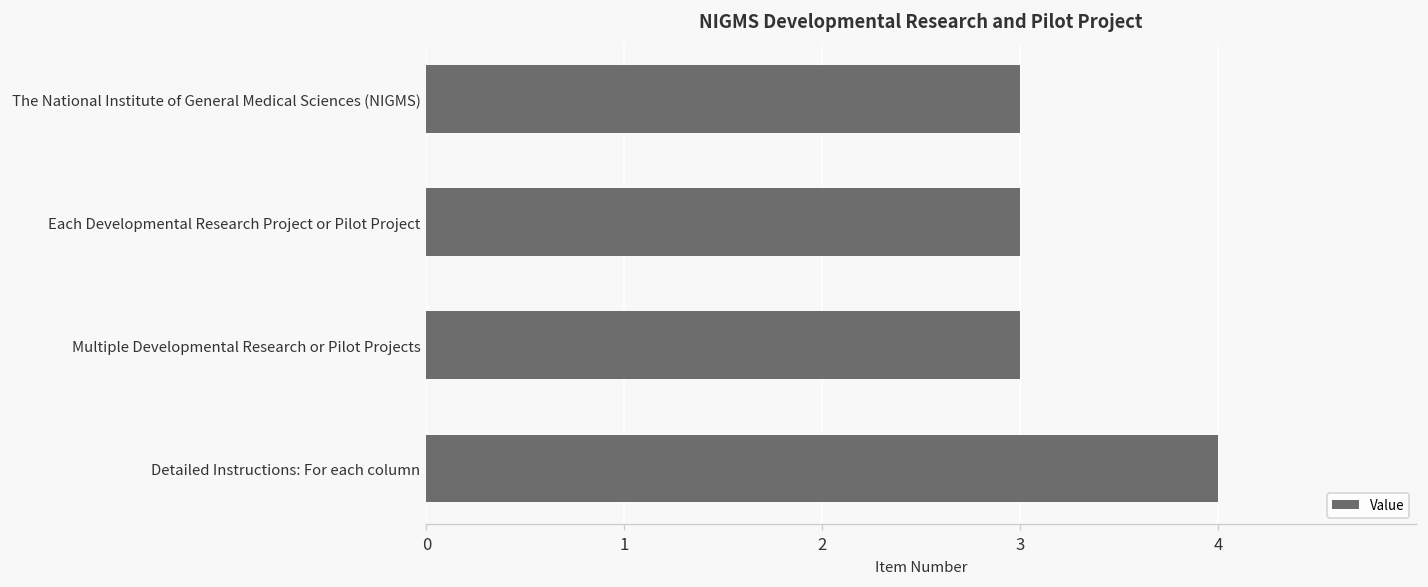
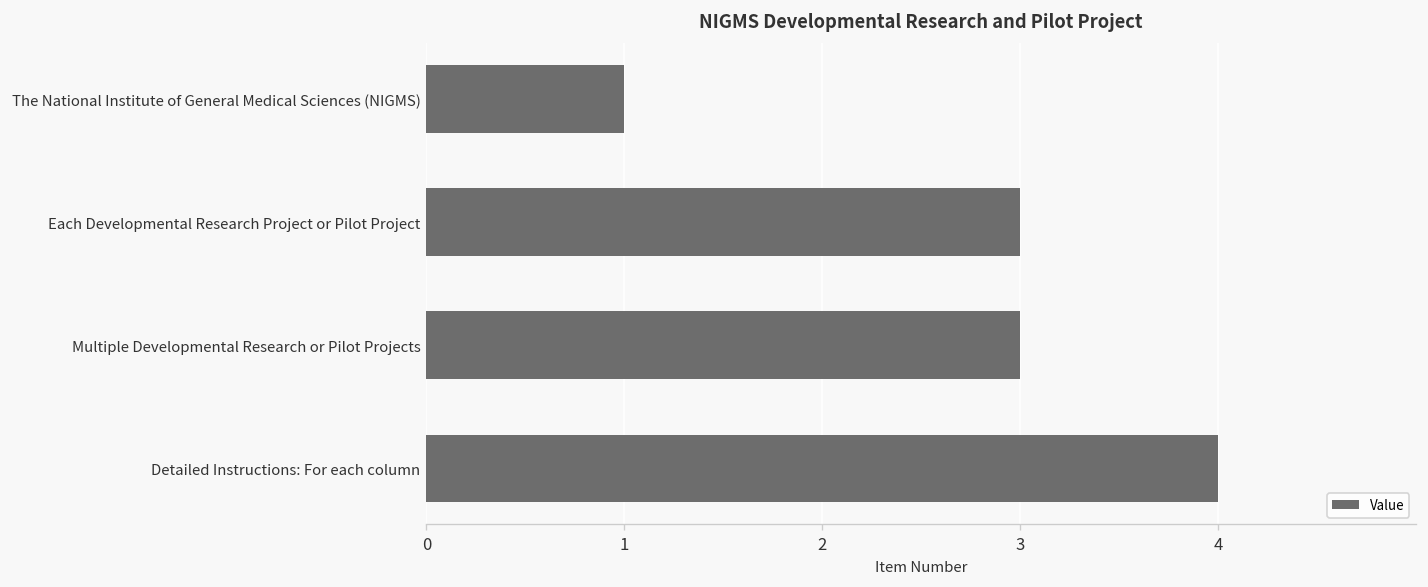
The National Institute of General Medical Sciences (NIGMS): 3 -> 1
